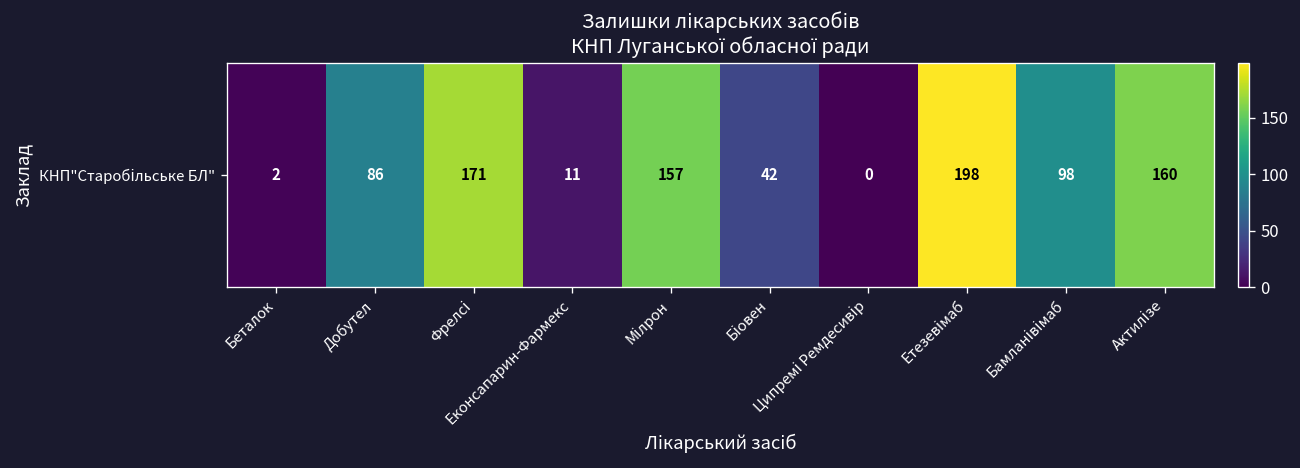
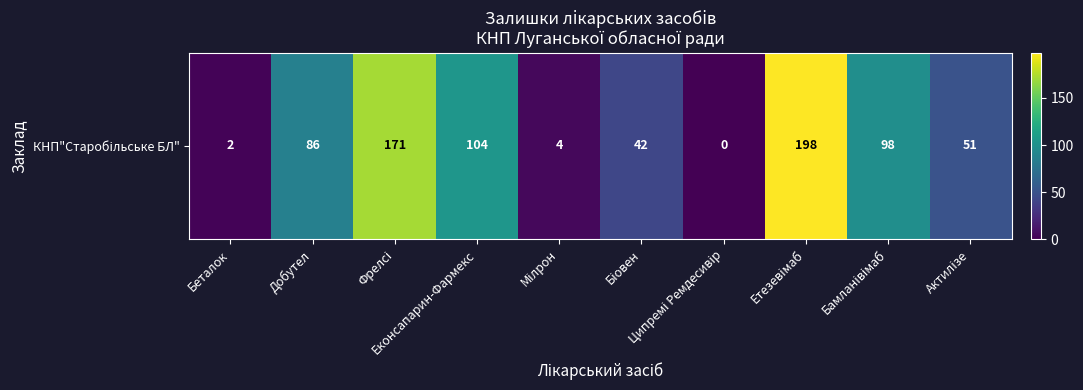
КНП"Старобільське БЛ", Еконсапарин-Фармекс: 11 -> 104
КНП"Старобільське БЛ", Мілрон: 157 -> 4
КНП"Старобільське БЛ", Актилізе: 160 -> 51
